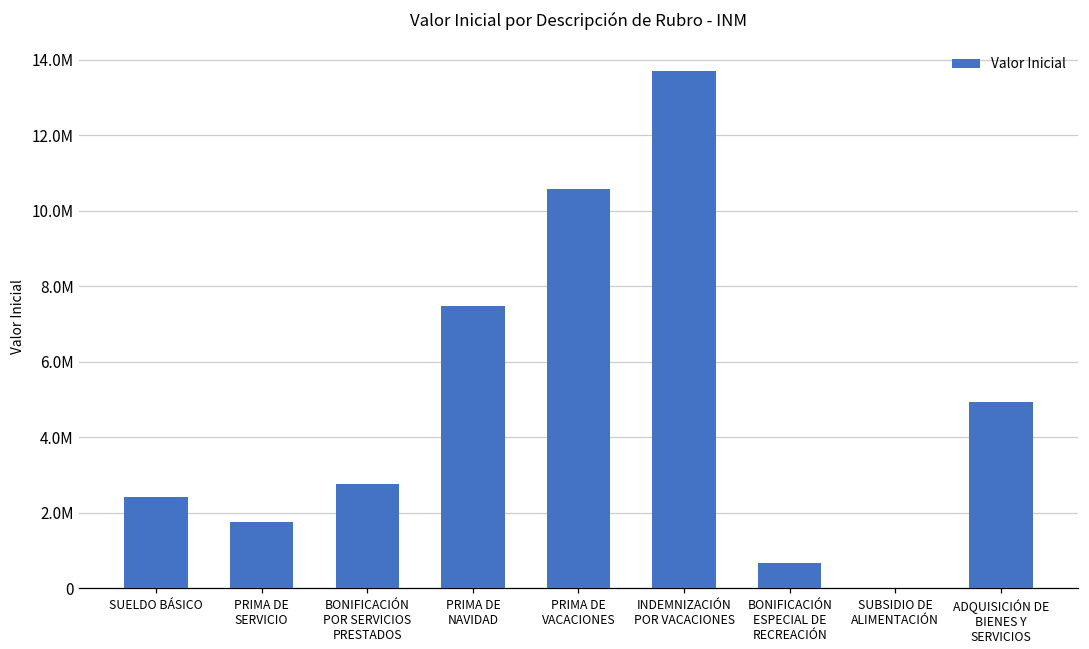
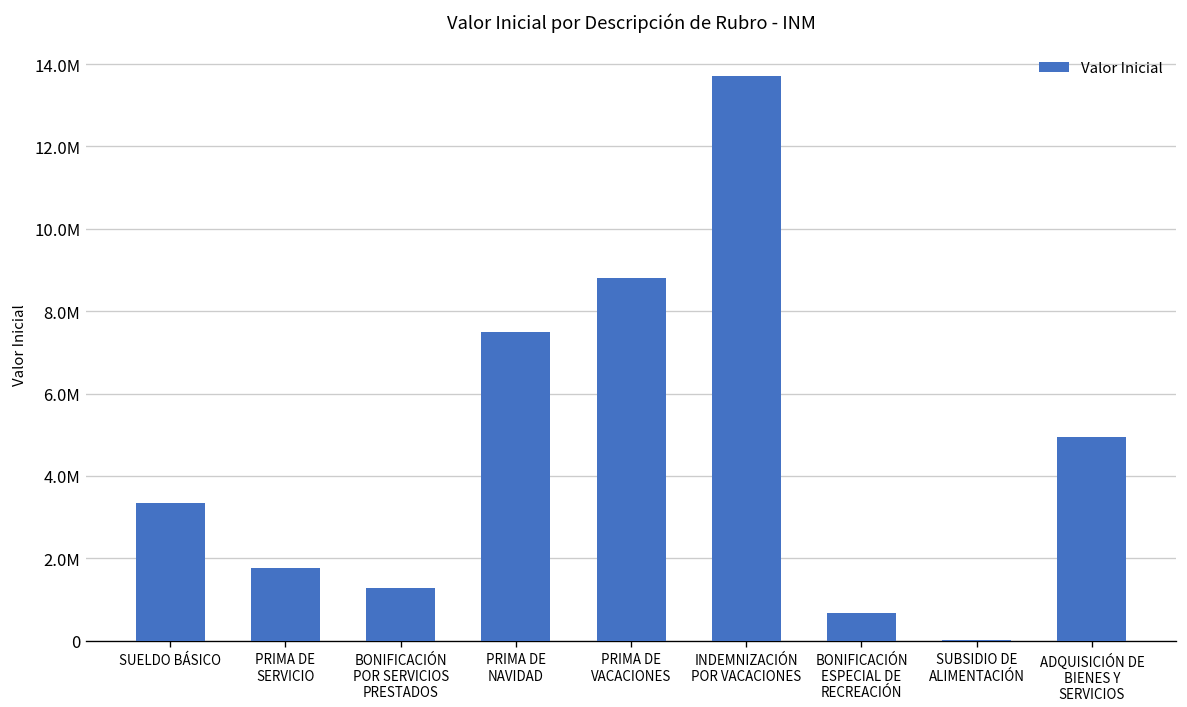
SUELDO BÁSICO: 2400000 -> 3400000
BONIFICACIÓN POR SERVICIOS PRESTADOS: 2800000 -> 1300000
PRIMA DE VACACIONES: 10600000 -> 8800000
